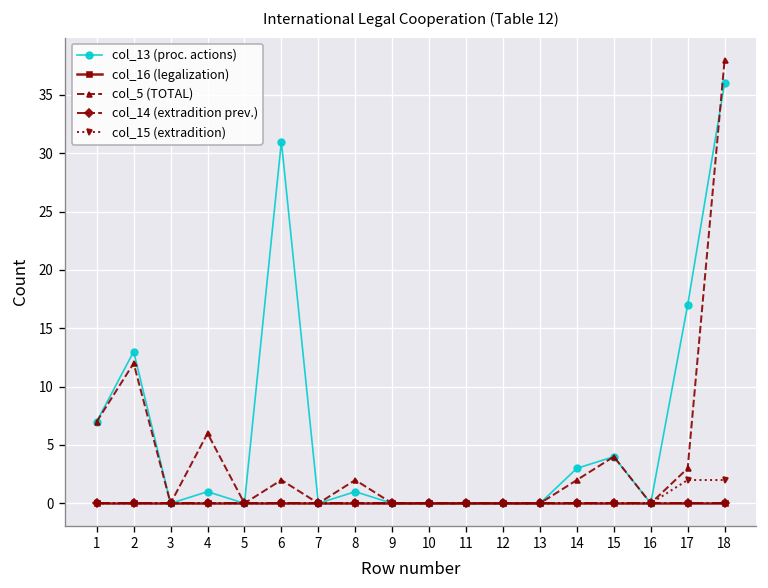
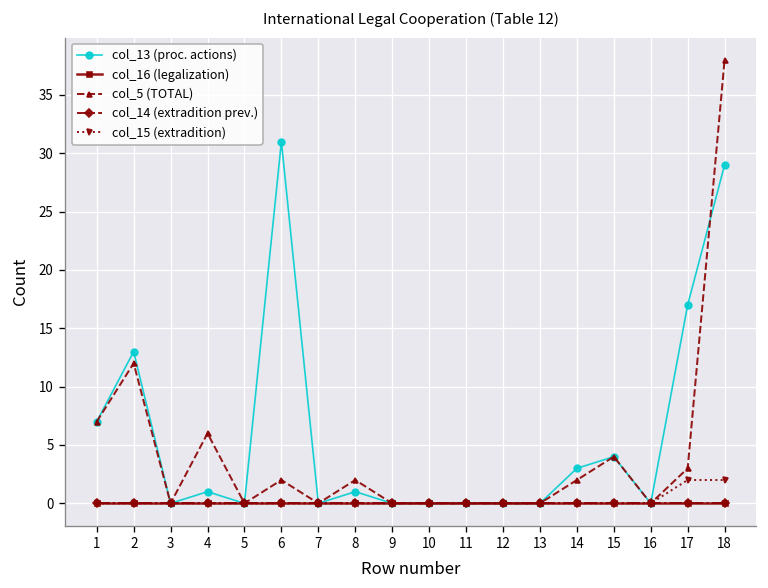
col_13 (proc. actions), 18: 36 -> 29
